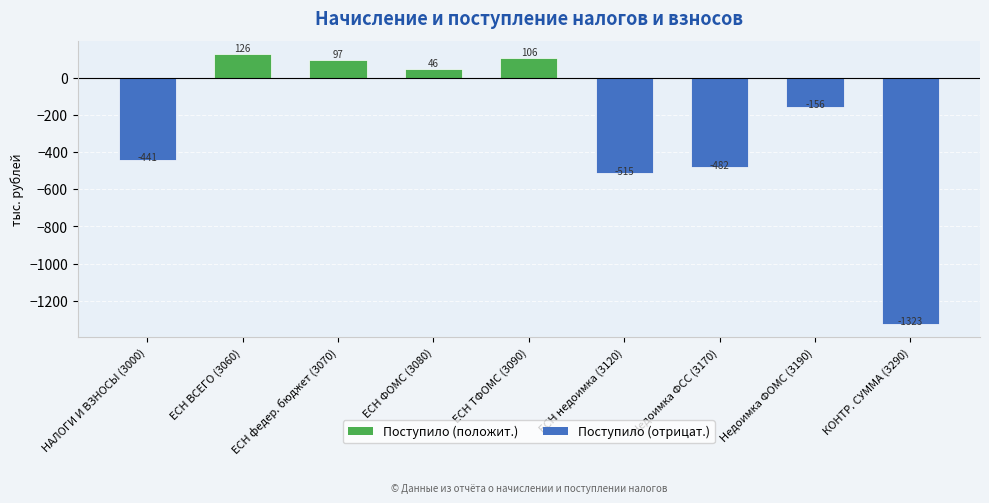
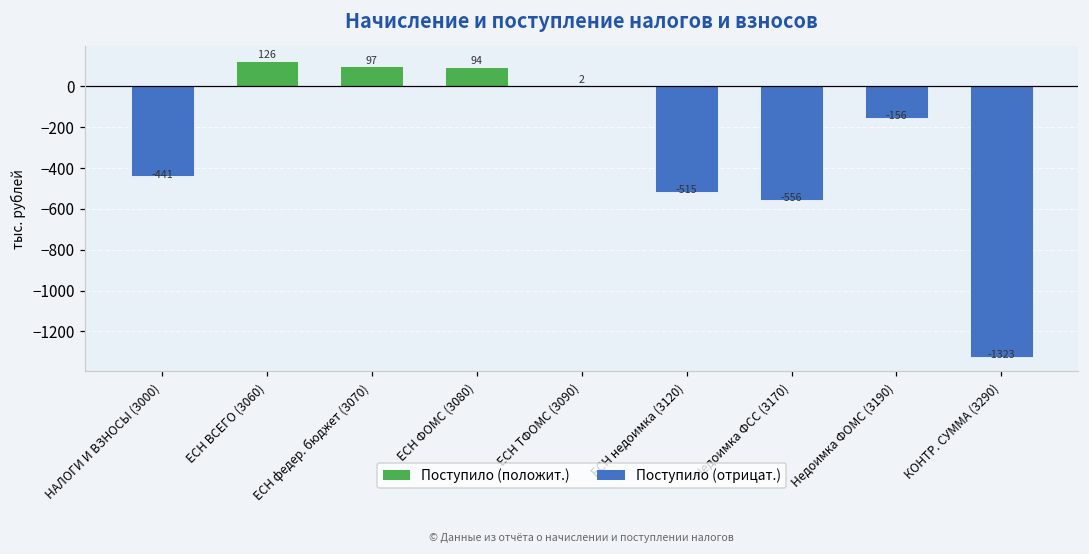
ЕСН ФОМС (3080): 46 -> 94
ЕСН ТФОМС (3090): 106 -> 2
Недоимка ФСС (3170): -482 -> -556
